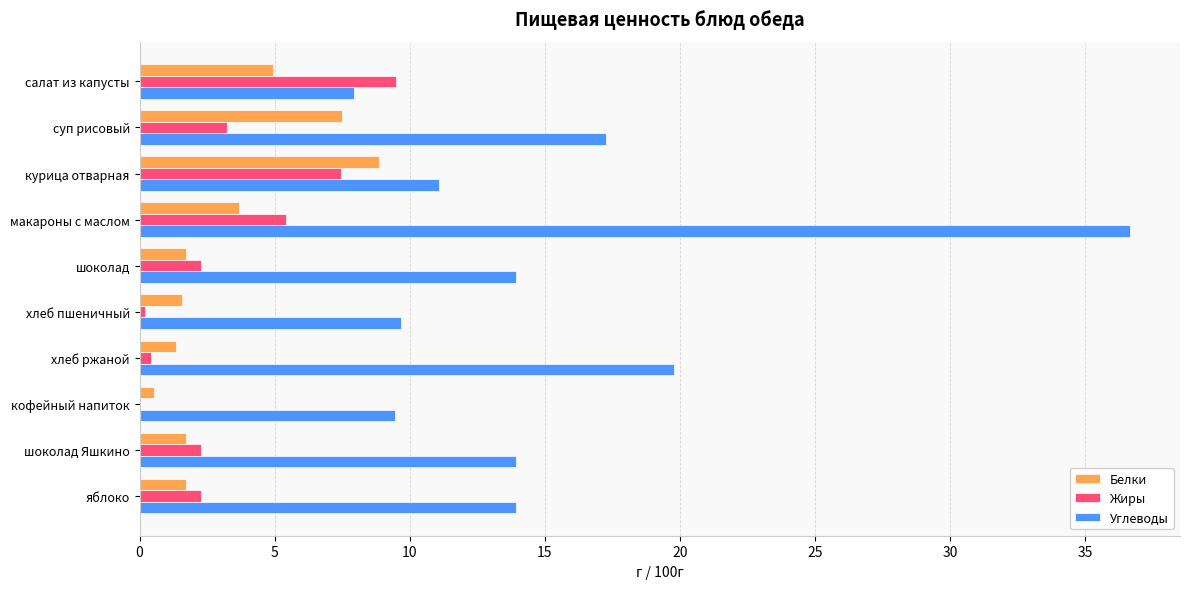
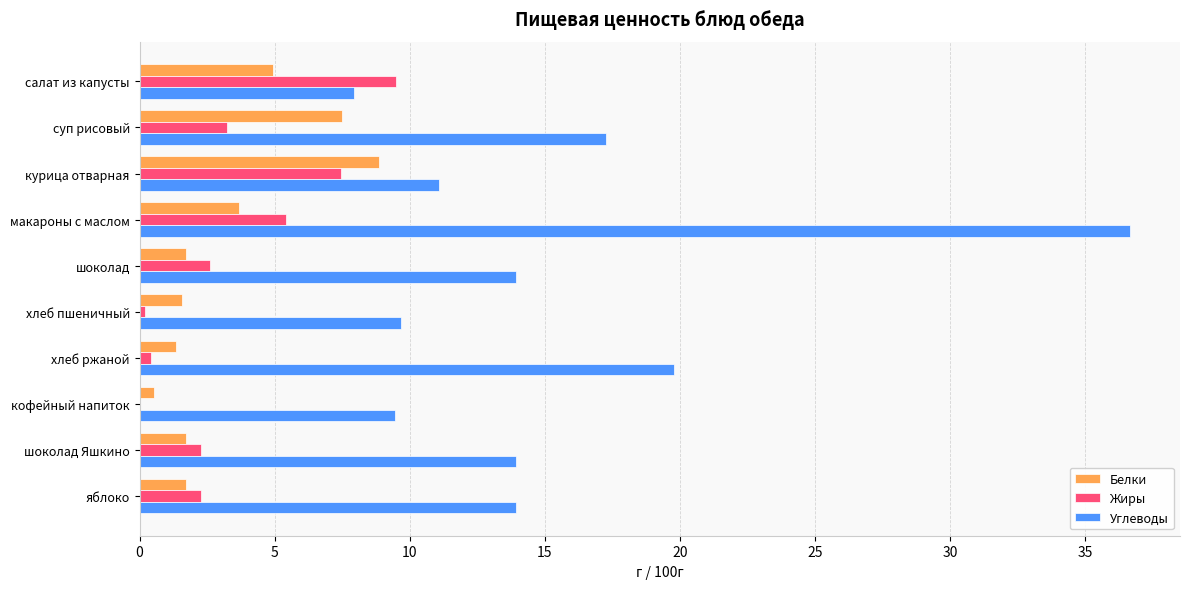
Жиры, шоколад: 2.3 -> 2.6
